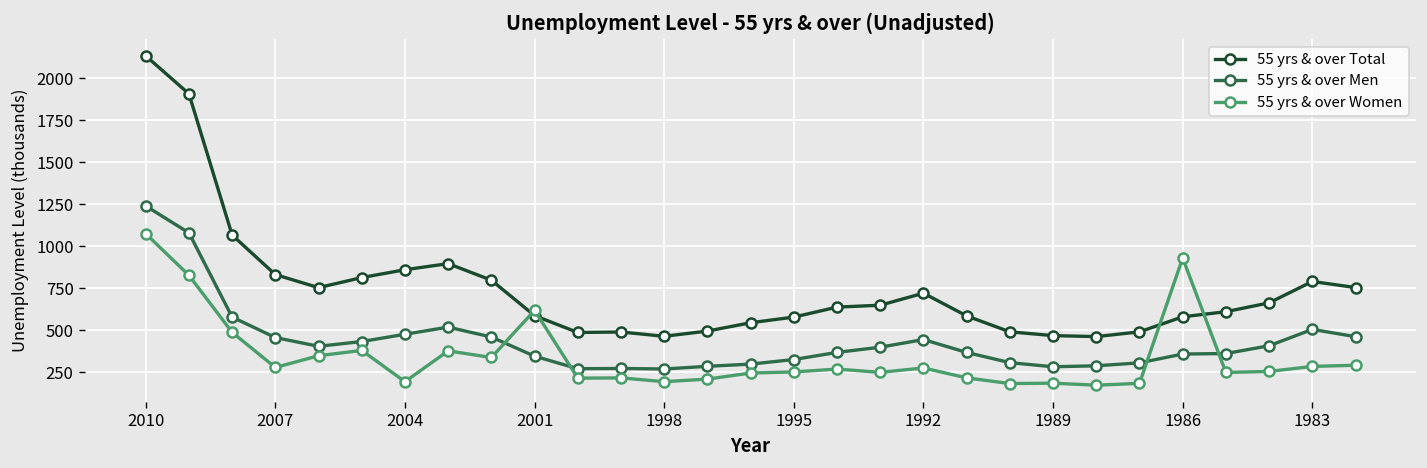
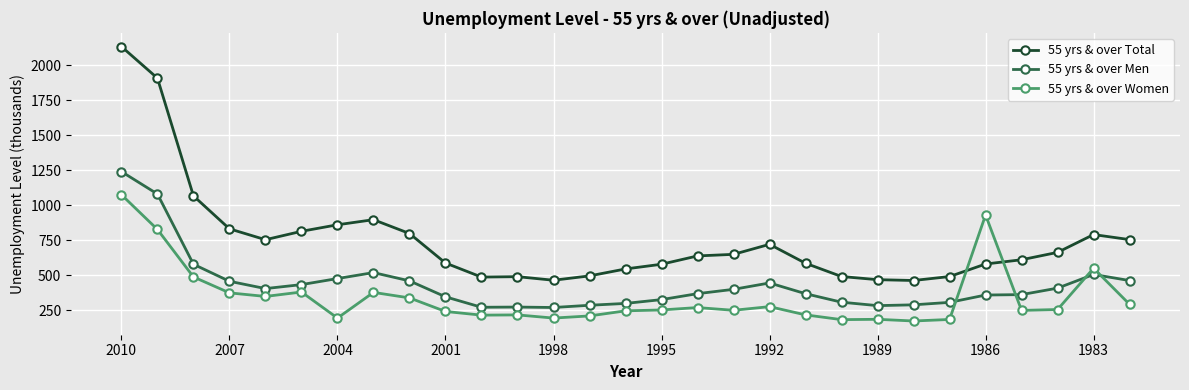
55 yrs & over Women, 2007: 280 -> 370
55 yrs & over Women, 2001: 620 -> 240
55 yrs & over Women, 1983: 290 -> 550
